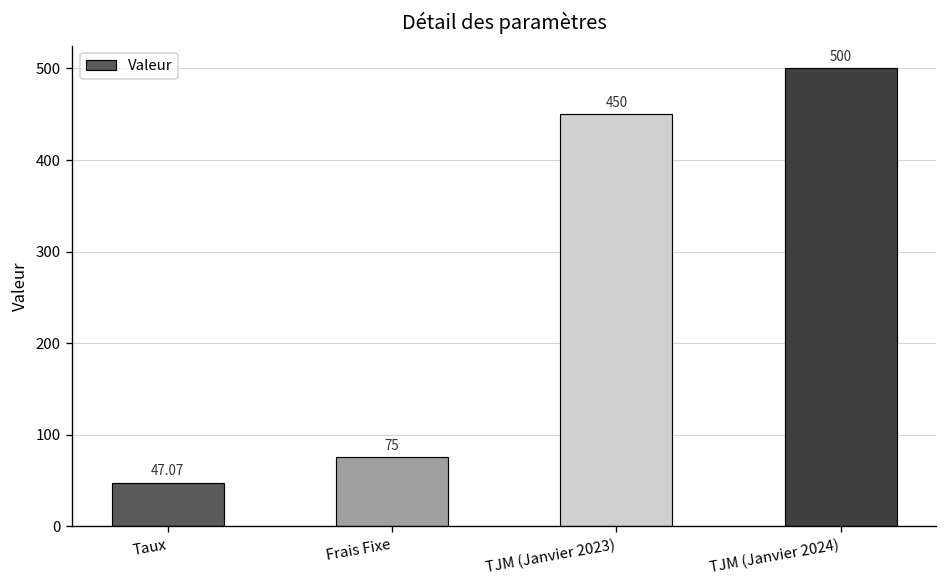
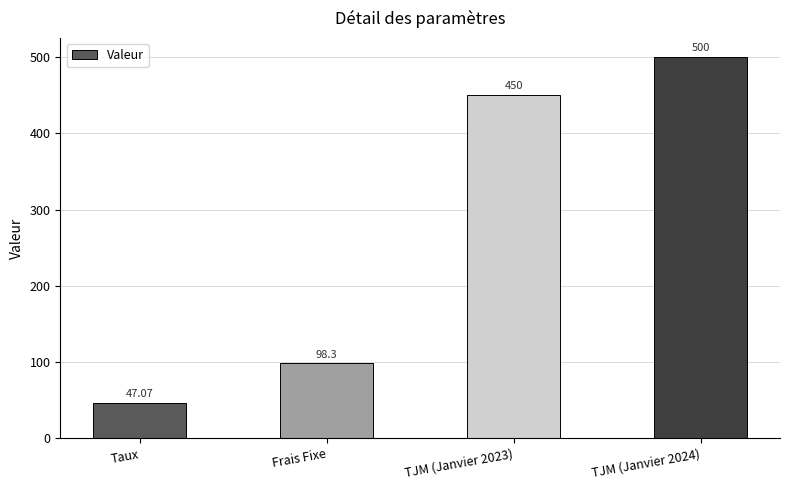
Frais Fixe: 75 -> 98.3
